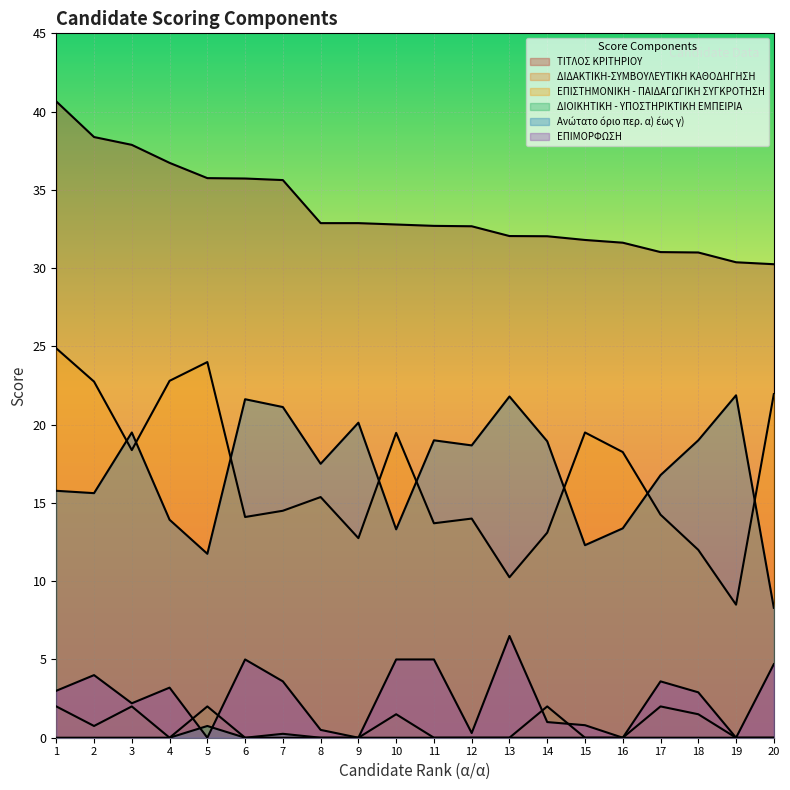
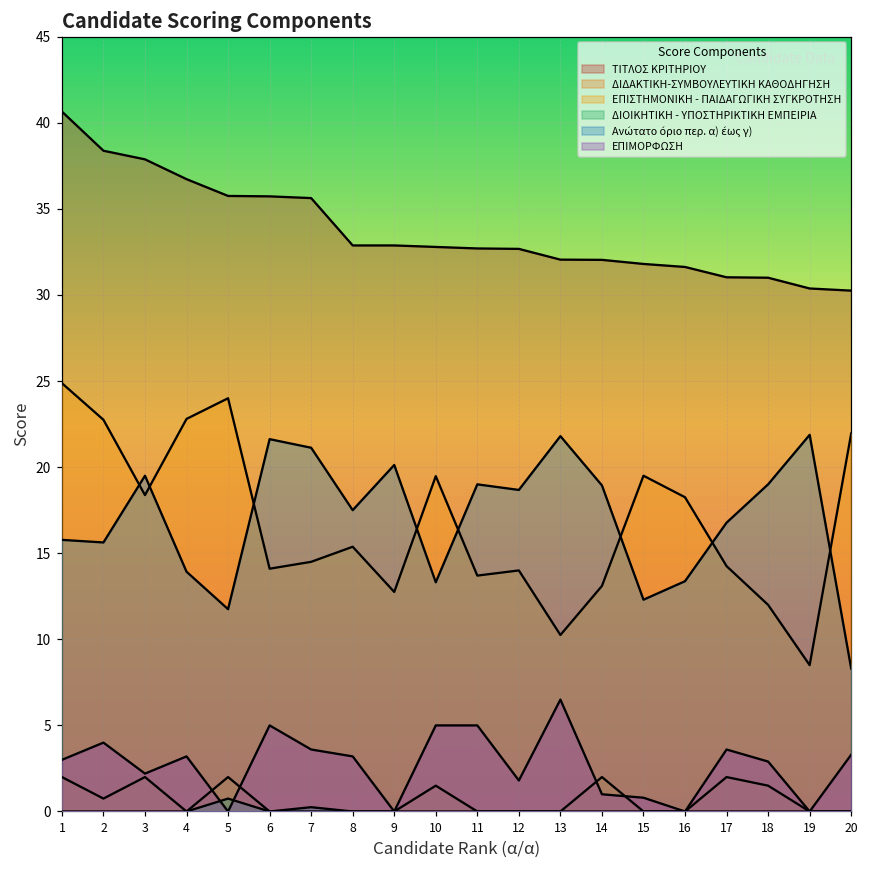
ΕΠΙΜΟΡΦΩΣΗ, 8: 0.5 -> 3.2
ΕΠΙΜΟΡΦΩΣΗ, 12: 0.3 -> 1.8
ΕΠΙΜΟΡΦΩΣΗ, 20: 4.7 -> 3.3
